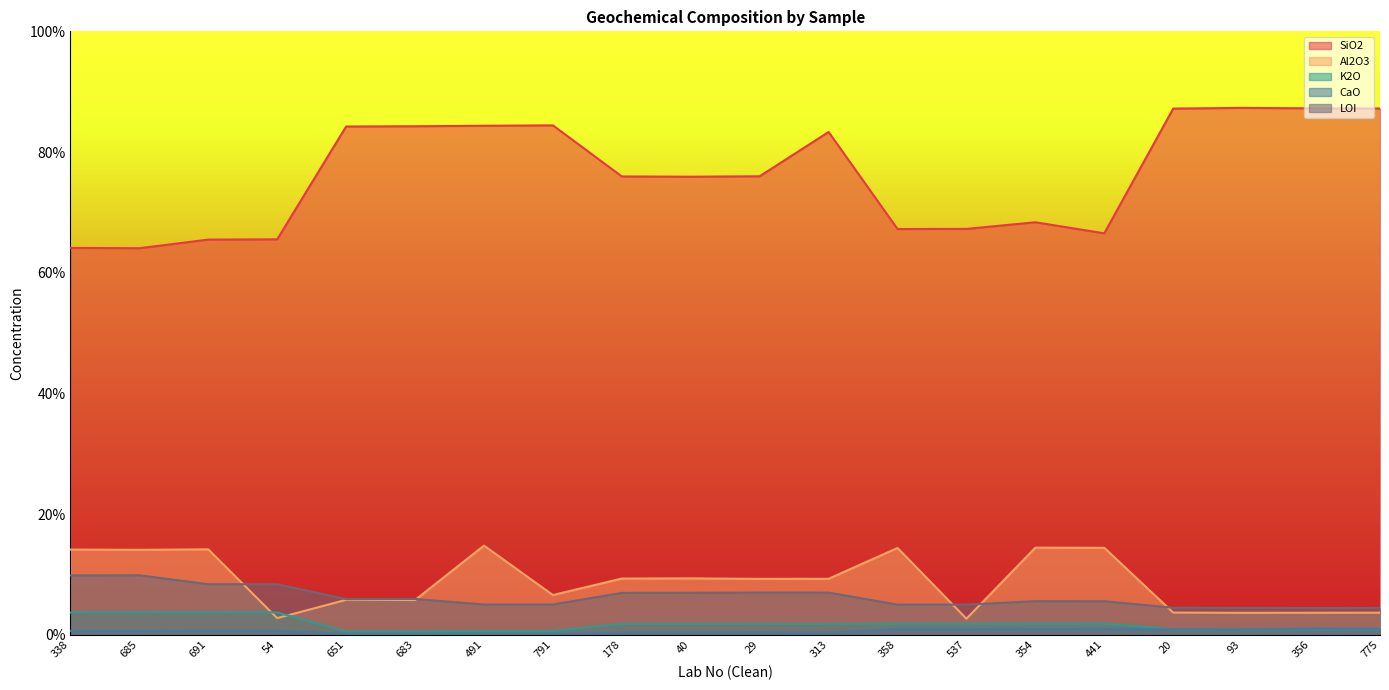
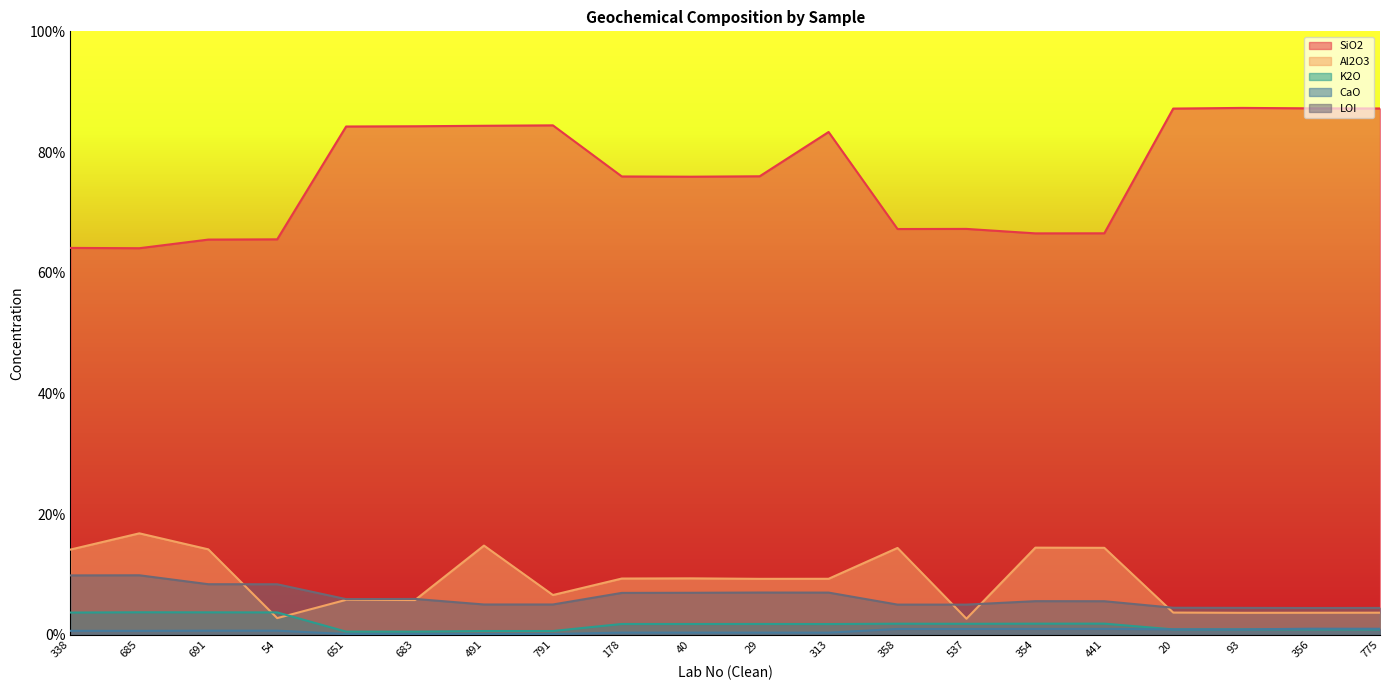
Al2O3, 685: 14% -> 17%
SiO2, 354: 68% -> 67%
